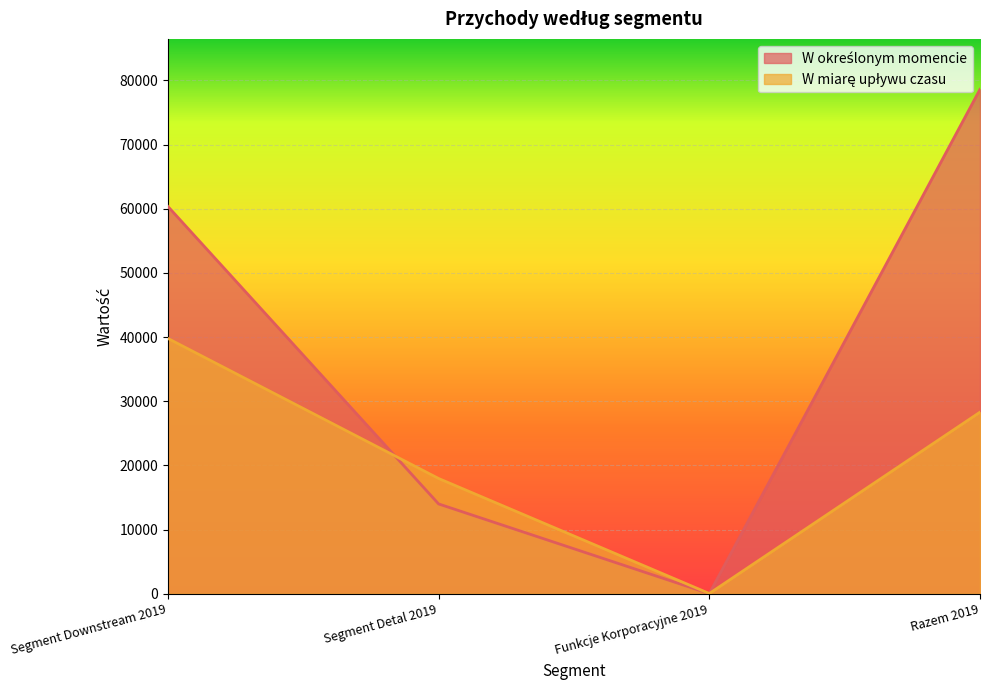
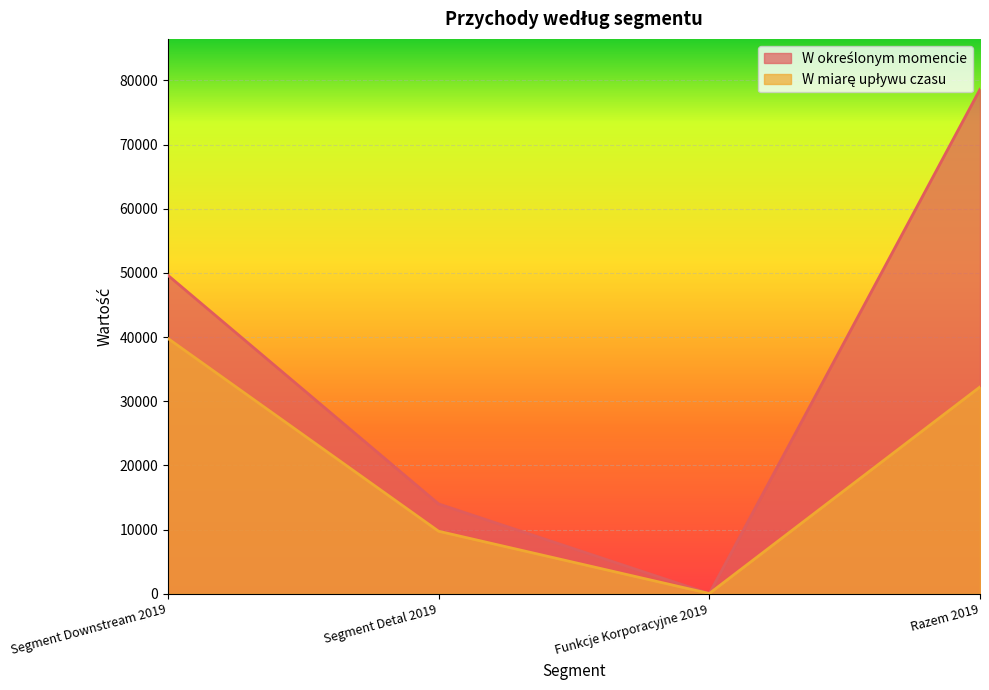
W określonym momencie, Segment Downstream 2019: 60000 -> 50000
W miarę upływu czasu, Segment Detal 2019: 18000 -> 10000
W miarę upływu czasu, Razem 2019: 28000 -> 32000
